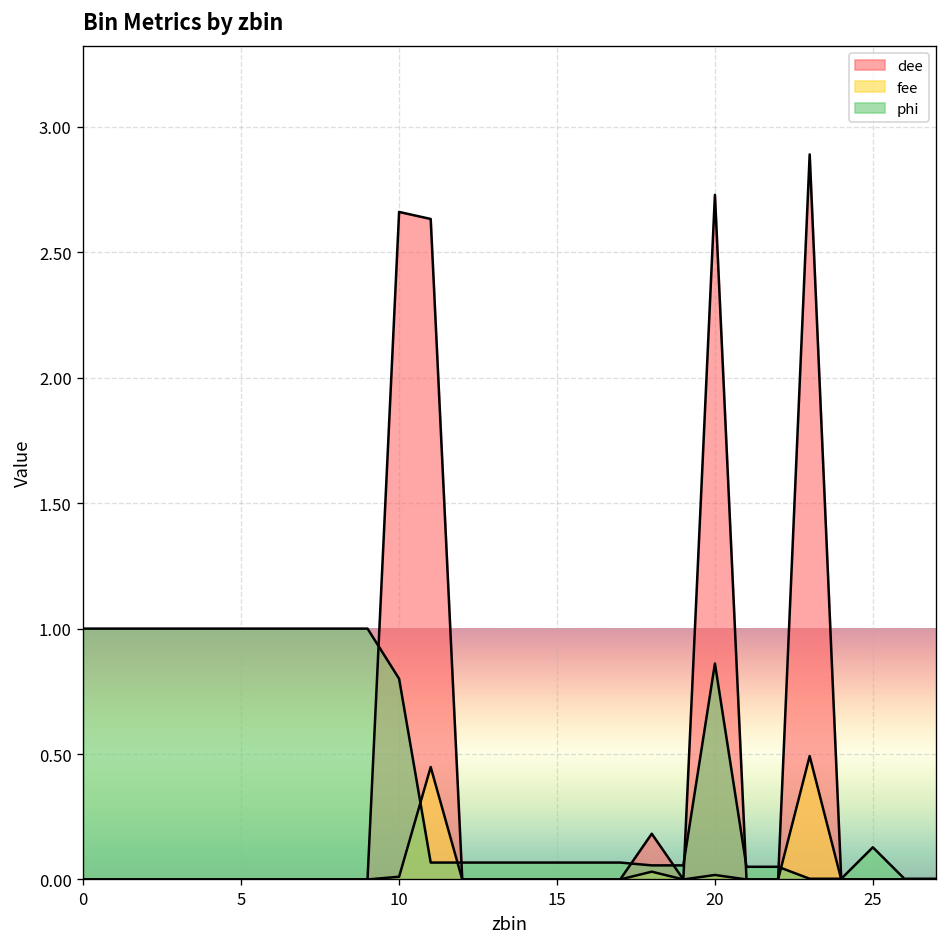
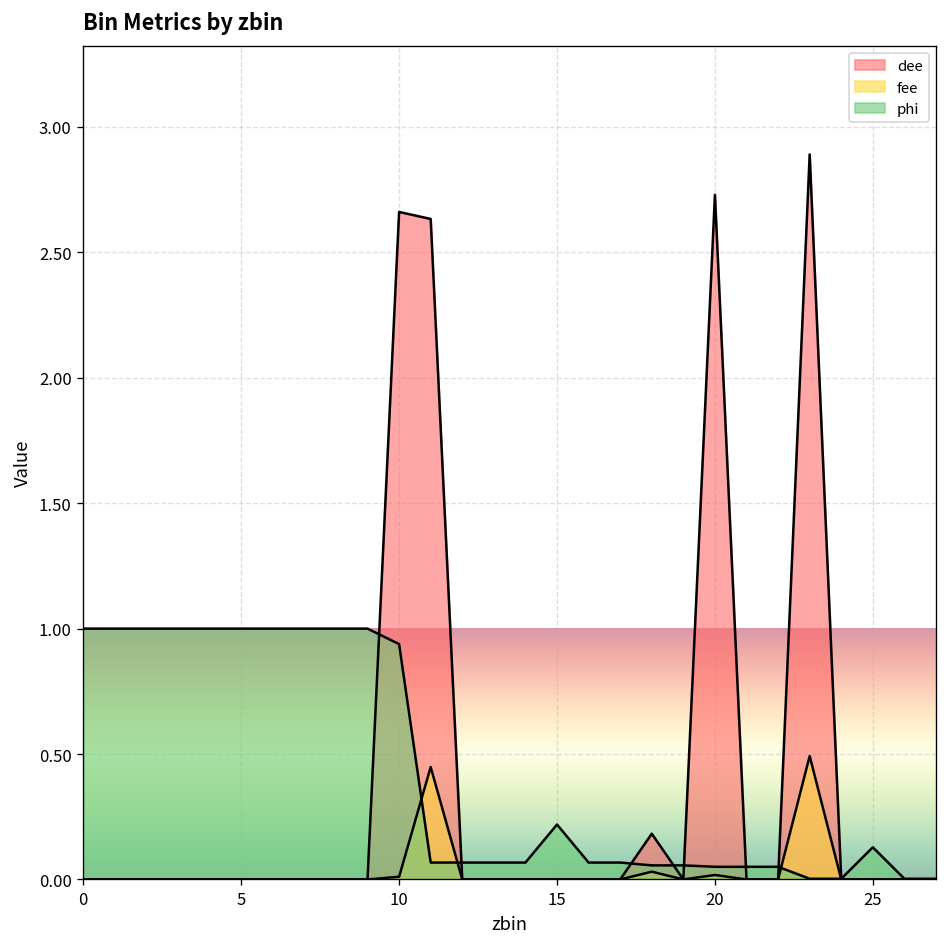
phi, 10: 0.80 -> 0.94
phi, 15: 0.07 -> 0.22
phi, 20: 0.86 -> 0.05
